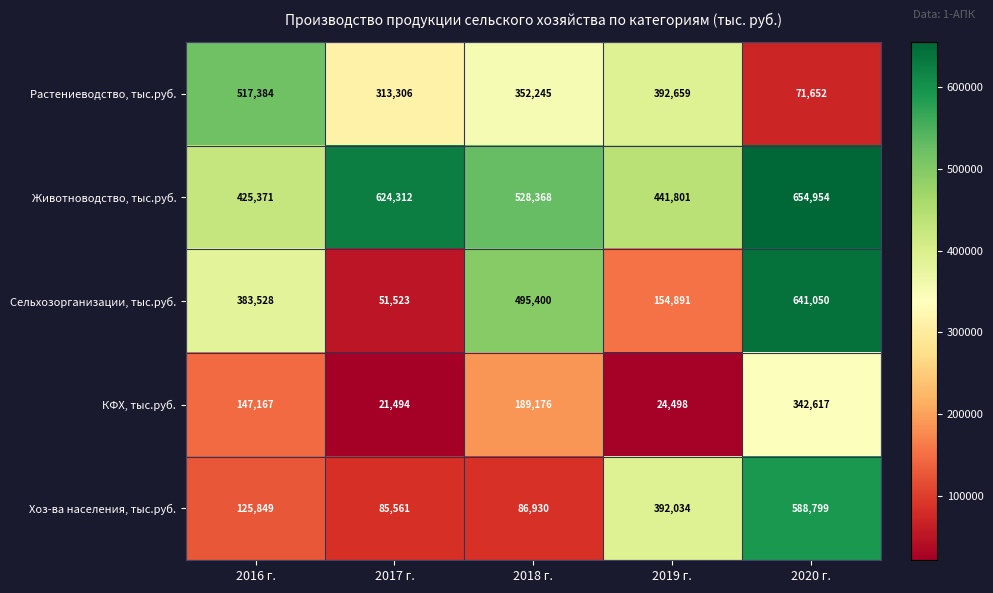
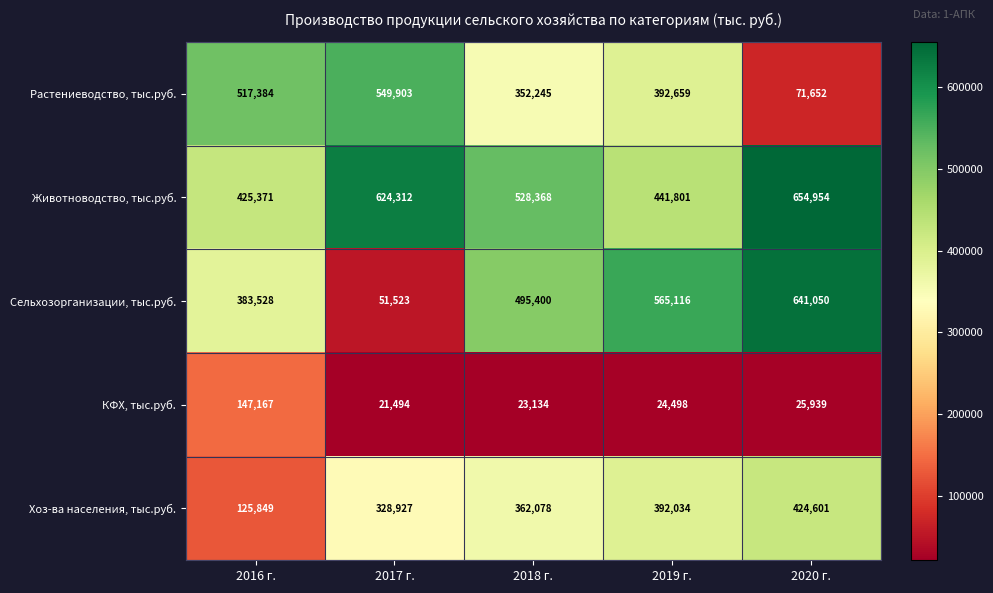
Растениеводство, тыс.руб., 2017 г.: 313,306 -> 549,903
Сельхозорганизации, тыс.руб., 2019 г.: 154,891 -> 565,116
КФХ, тыс.руб., 2018 г.: 189,176 -> 23,134
КФХ, тыс.руб., 2020 г.: 342,617 -> 25,939
Хоз-ва населения, тыс.руб., 2017 г.: 85,561 -> 328,927
Хоз-ва населения, тыс.руб., 2018 г.: 86,930 -> 362,078
Хоз-ва населения, тыс.руб., 2020 г.: 588,799 -> 424,601
